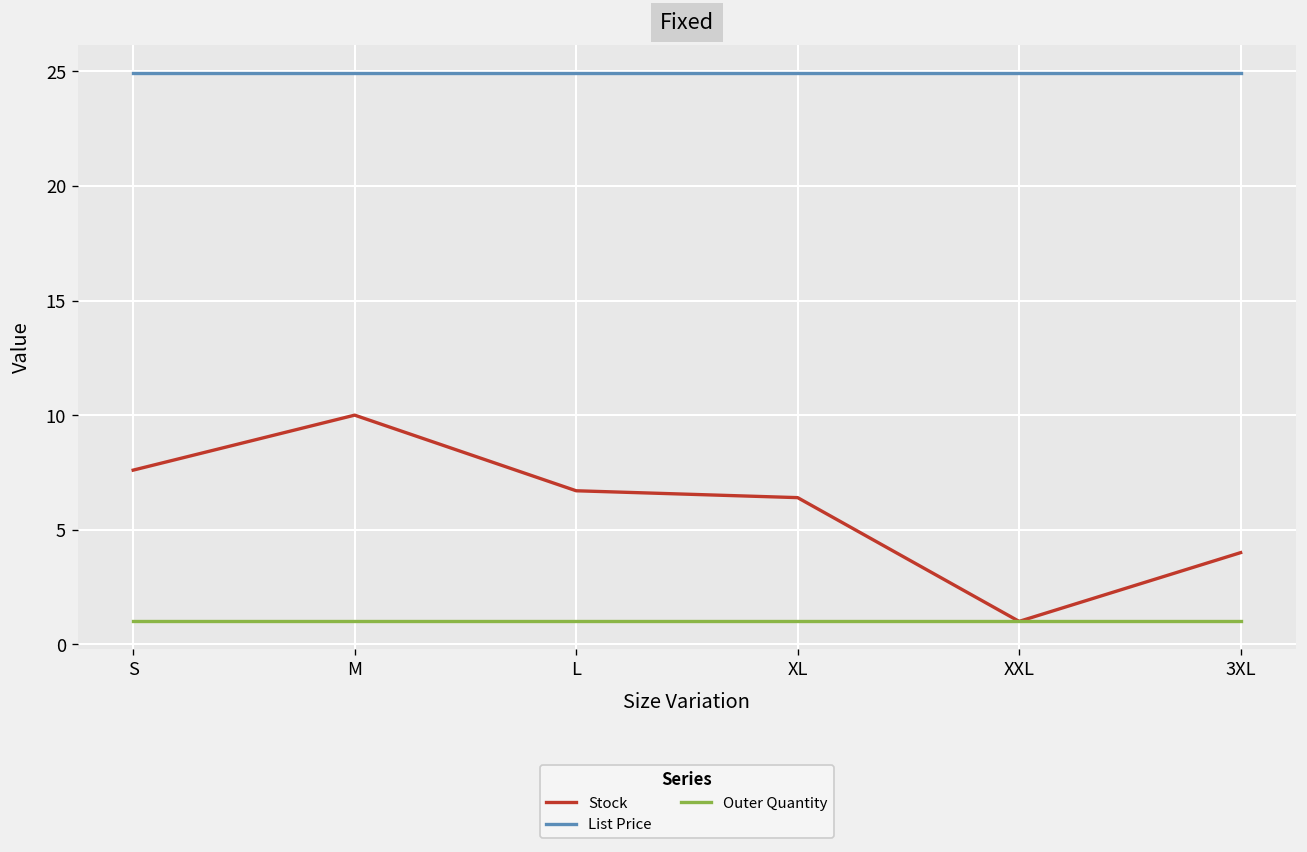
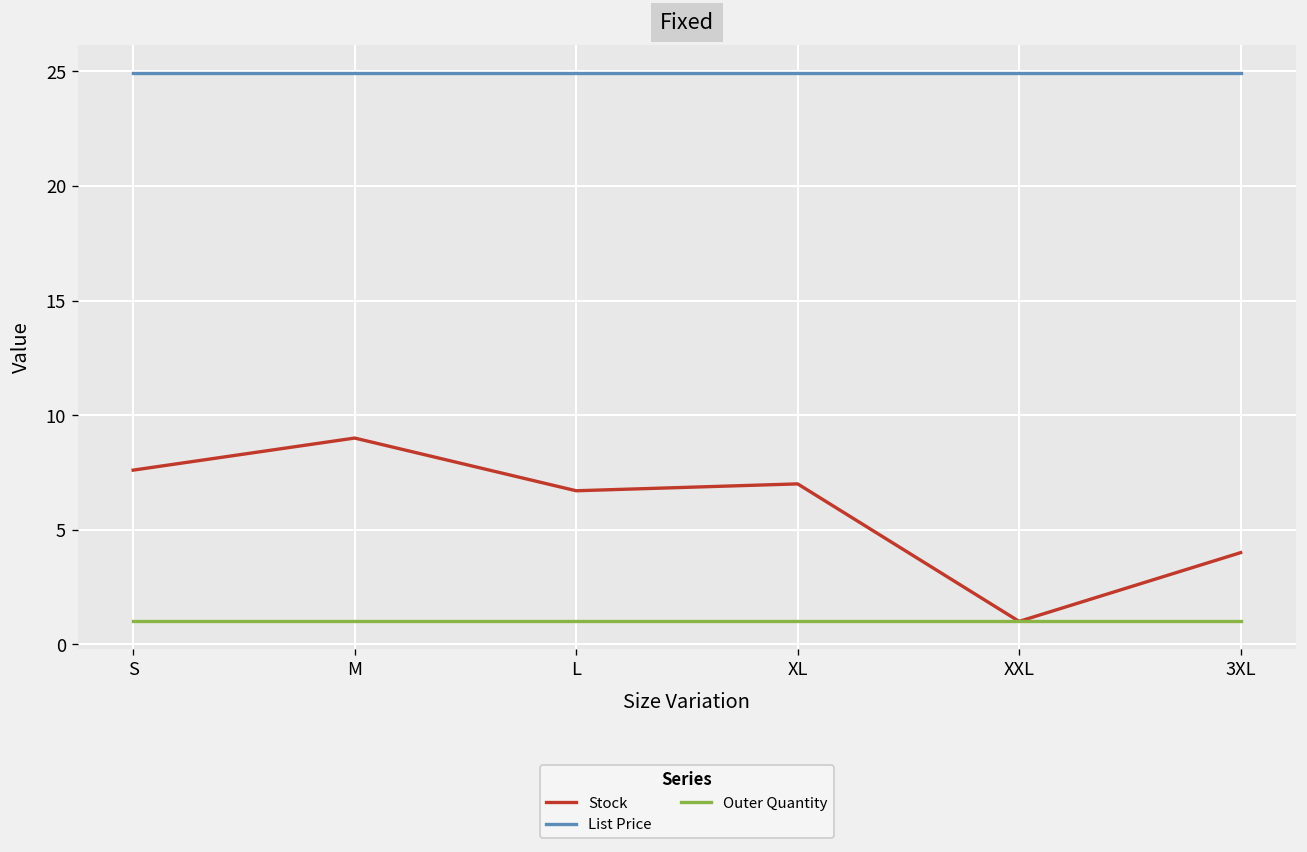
Stock, M: 10 -> 9
Stock, XL: 6.4 -> 7.0
